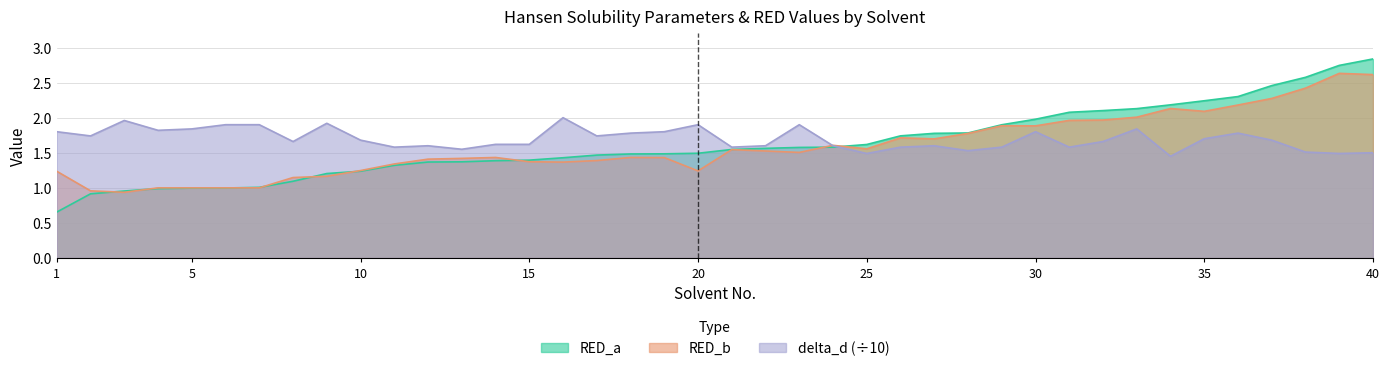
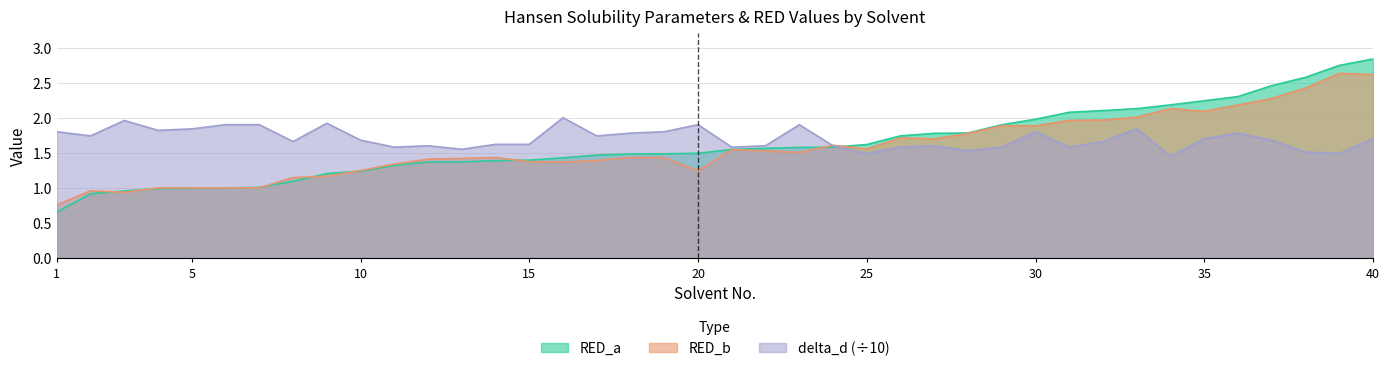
RED_b, 1: 1.2 -> 0.8
delta_d (÷10), 40: 1.5 -> 1.7
